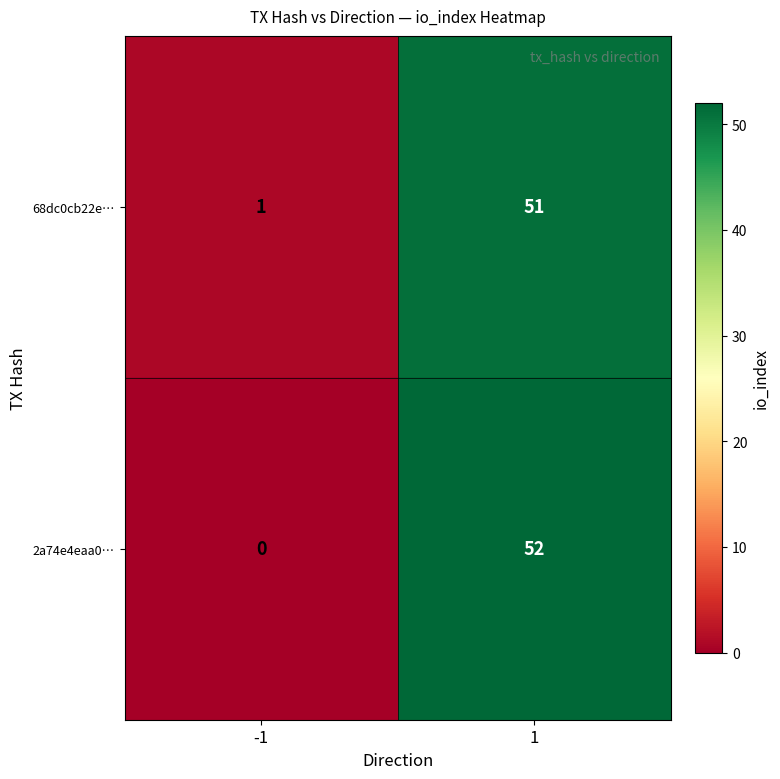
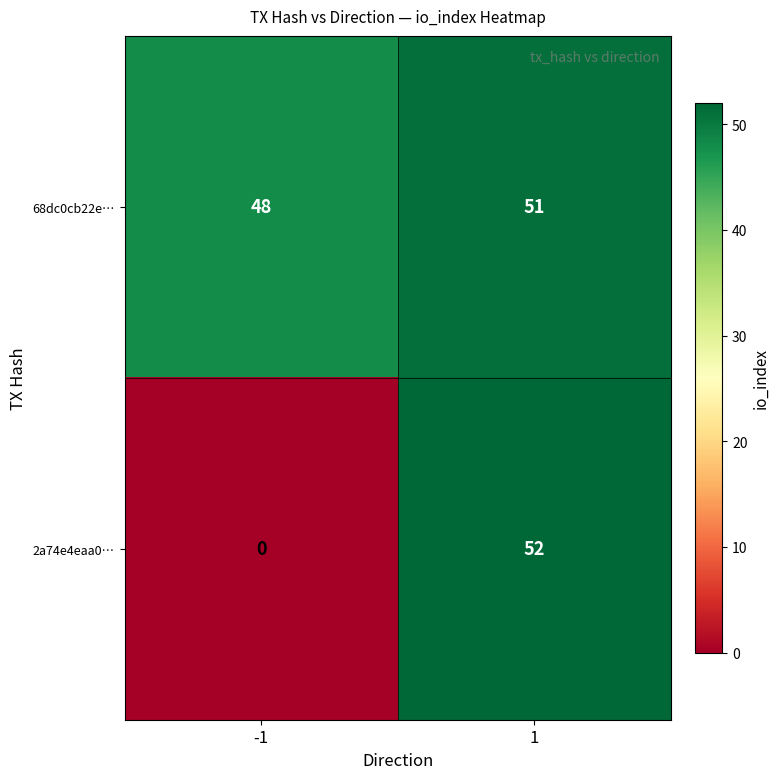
68dc0cb22e…, -1: 1 -> 48
